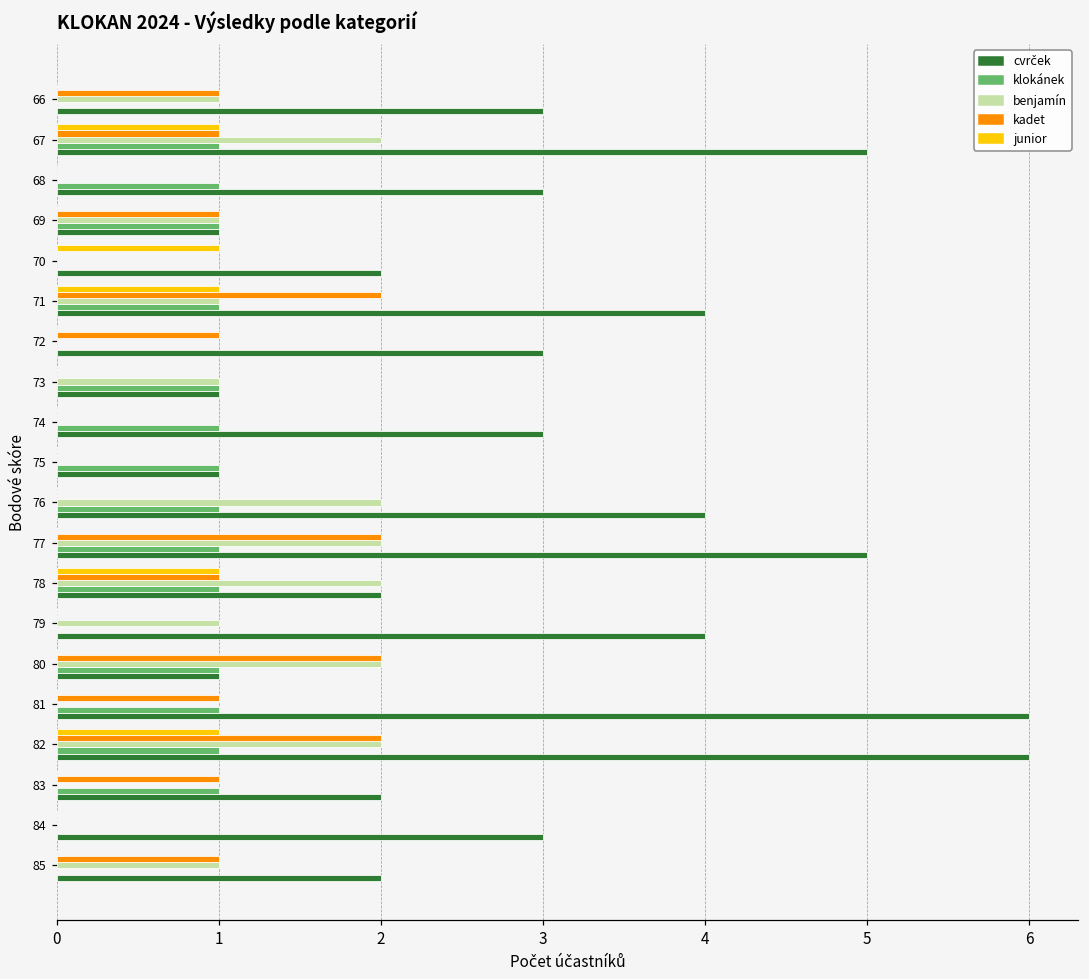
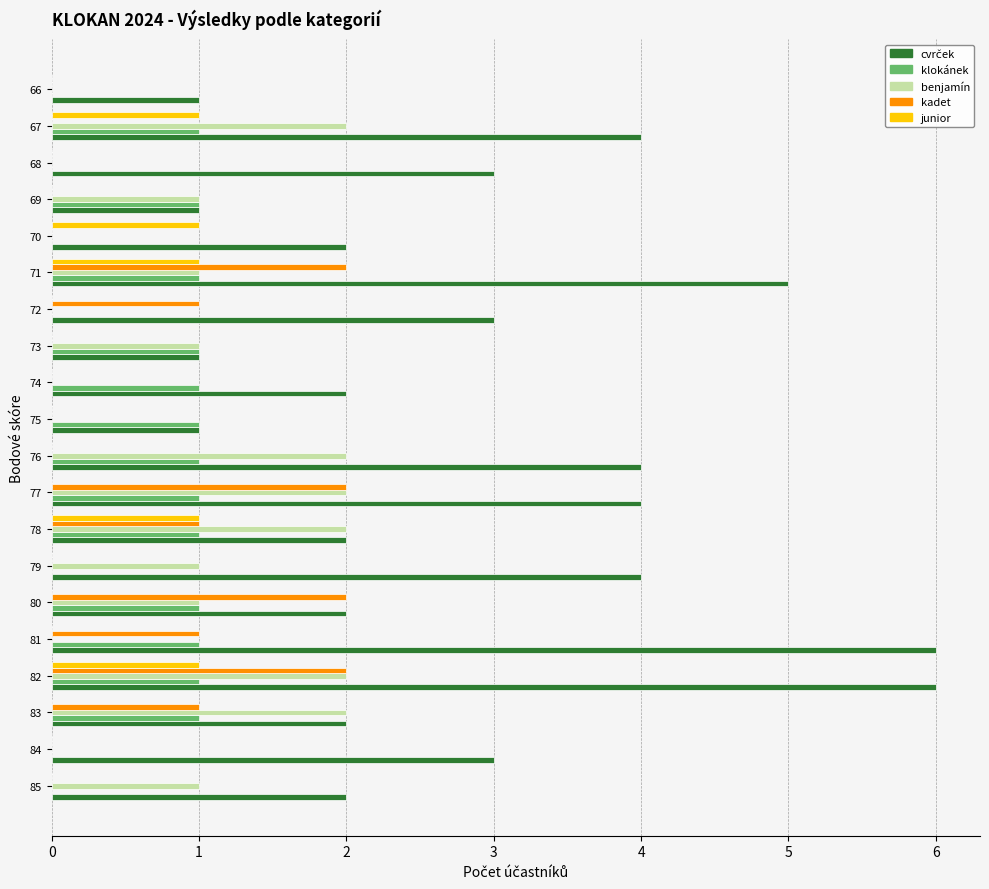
kadet, 66: 1 -> 0
benjamín, 66: 1 -> 0
cvrček, 66: 3 -> 1
kadet, 67: 1 -> 0
cvrček, 67: 5 -> 4
klokánek, 68: 1 -> 0
kadet, 69: 1 -> 0
cvrček, 71: 4 -> 5
cvrček, 74: 3 -> 2
cvrček, 77: 5 -> 4
benjamín, 80: 2 -> 1
cvrček, 80: 1 -> 2
benjamín, 83: 0 -> 2
kadet, 85: 1 -> 0
